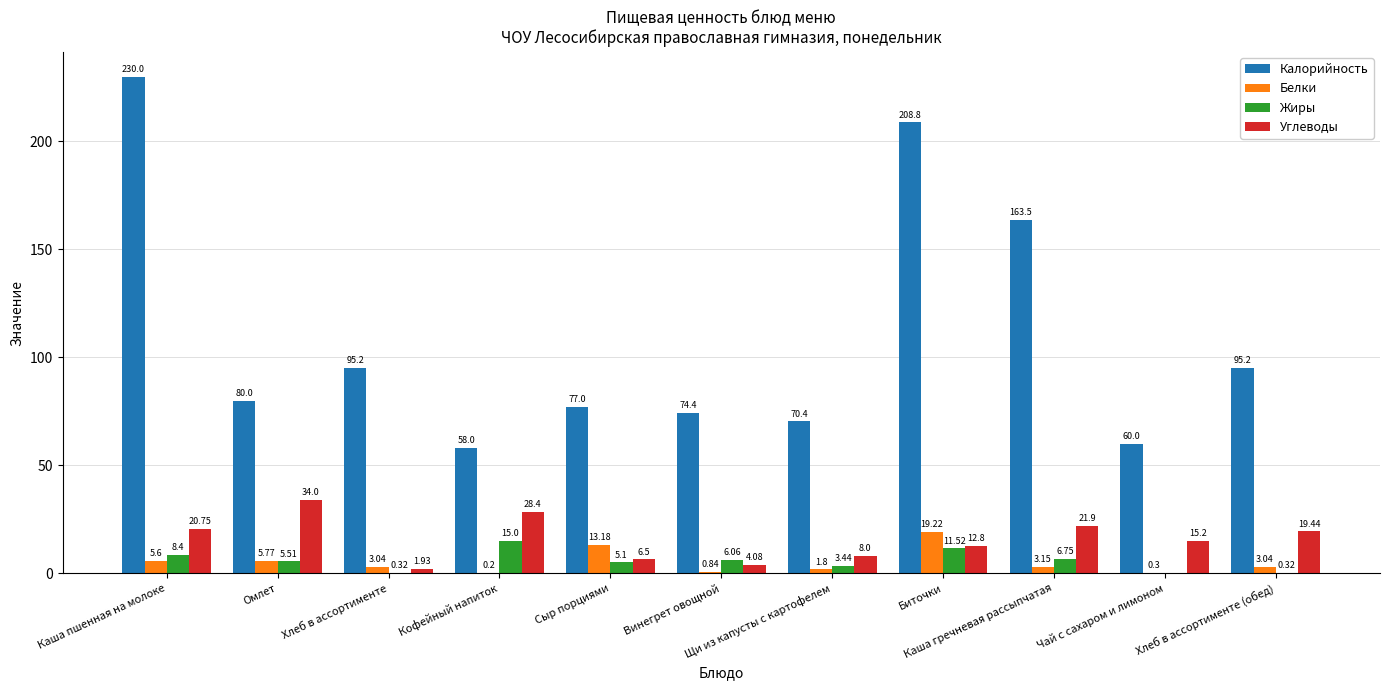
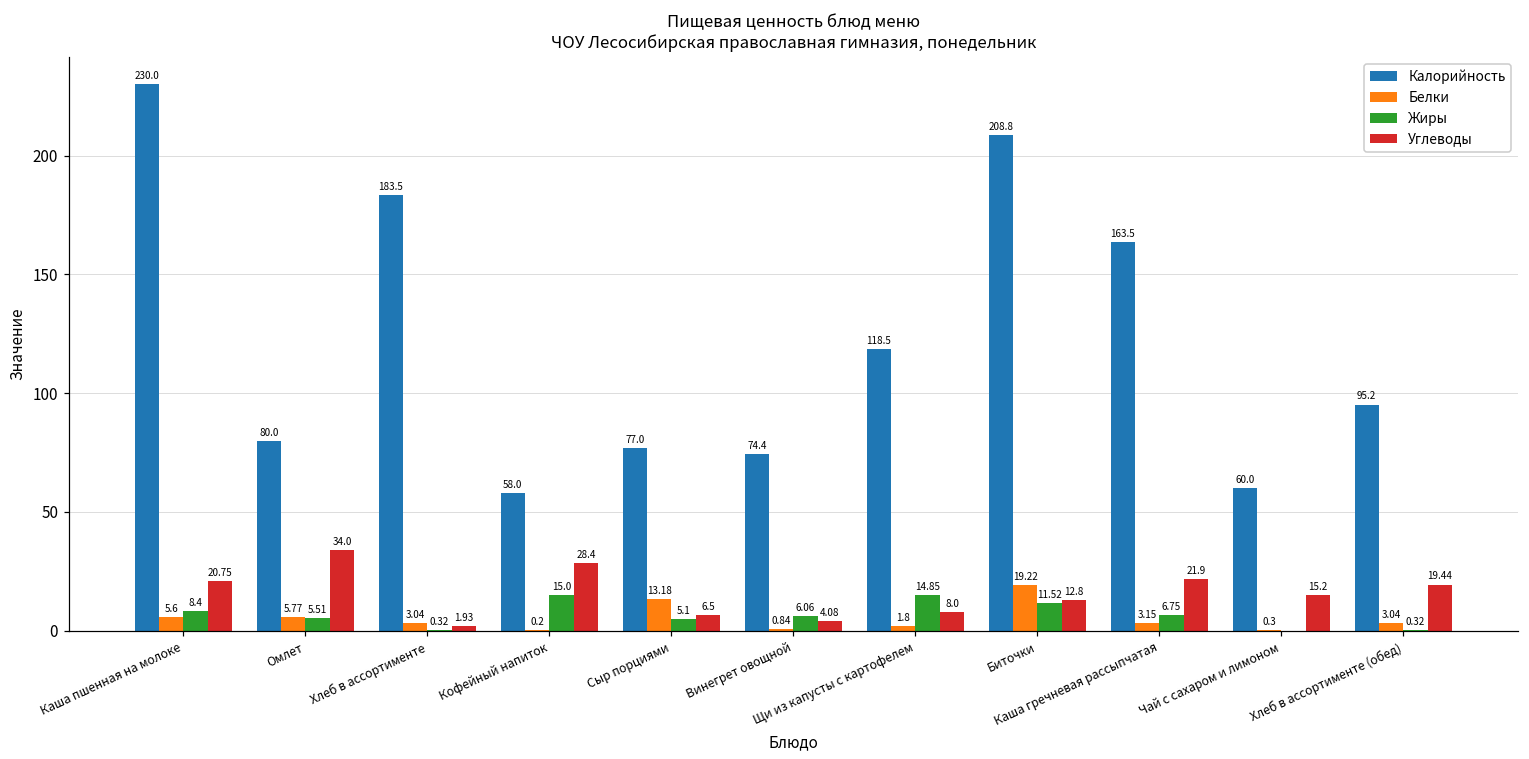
Калорийность, Хлеб в ассортименте: 95.2 -> 183.5
Калорийность, Щи из капусты с картофелем: 70.4 -> 118.5
Жиры, Щи из капусты с картофелем: 3.44 -> 14.85
